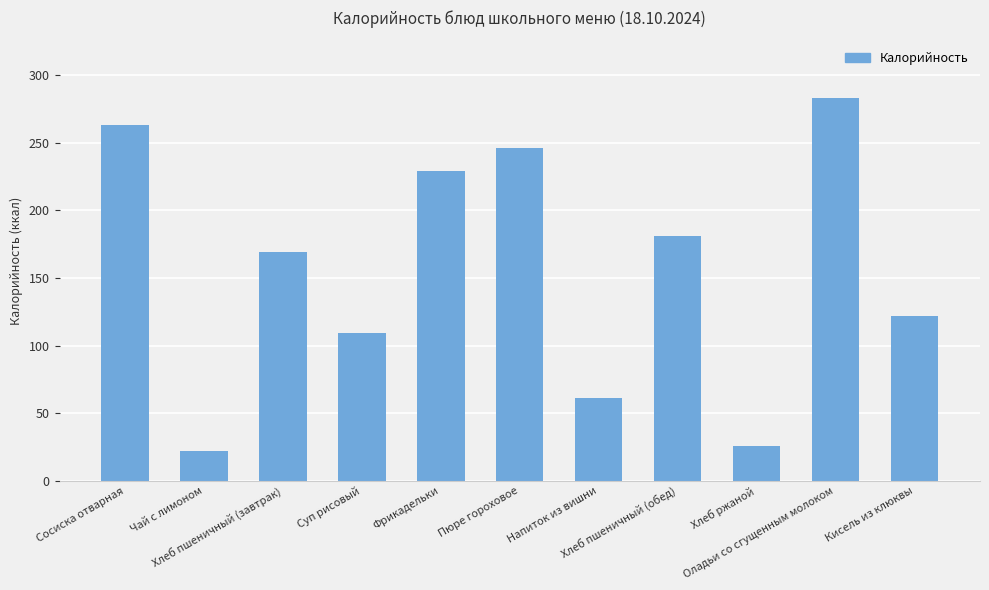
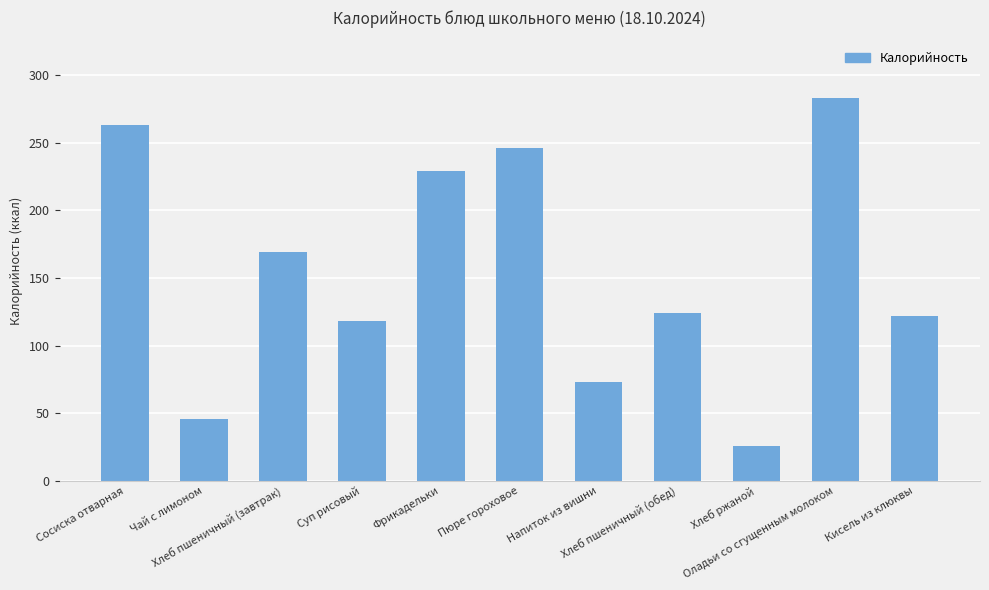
Чай с лимоном: 22 -> 46
Суп рисовый: 109 -> 118
Напиток из вишни: 61 -> 73
Хлеб пшеничный (обед): 181 -> 124
